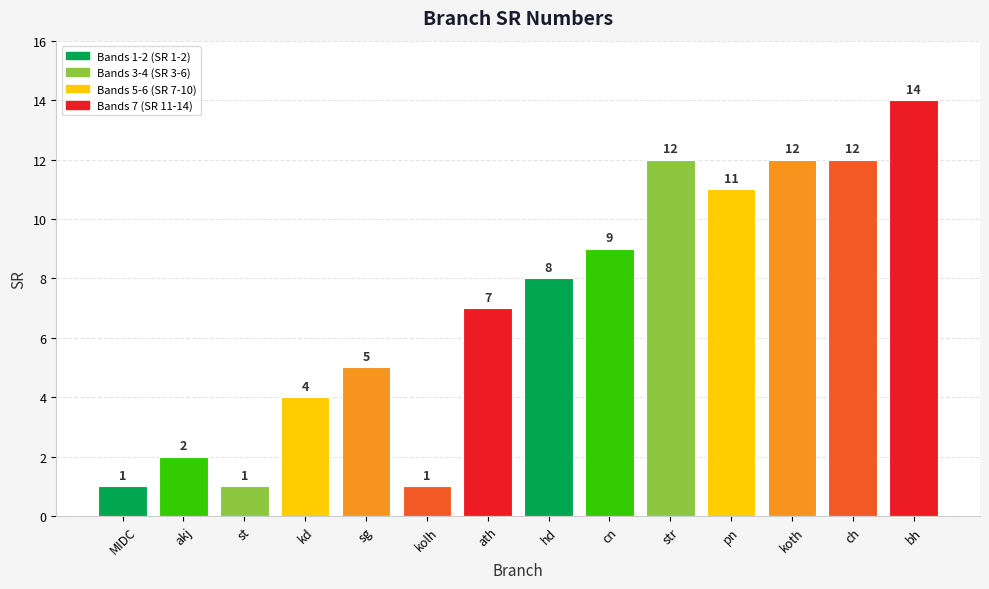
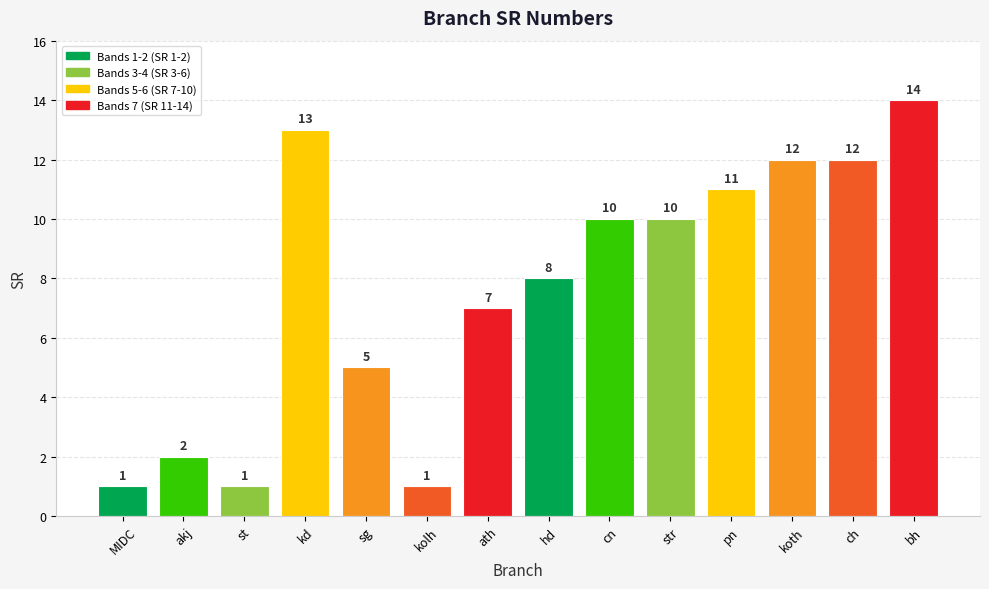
kd: 4 -> 13
cn: 9 -> 10
str: 12 -> 10
